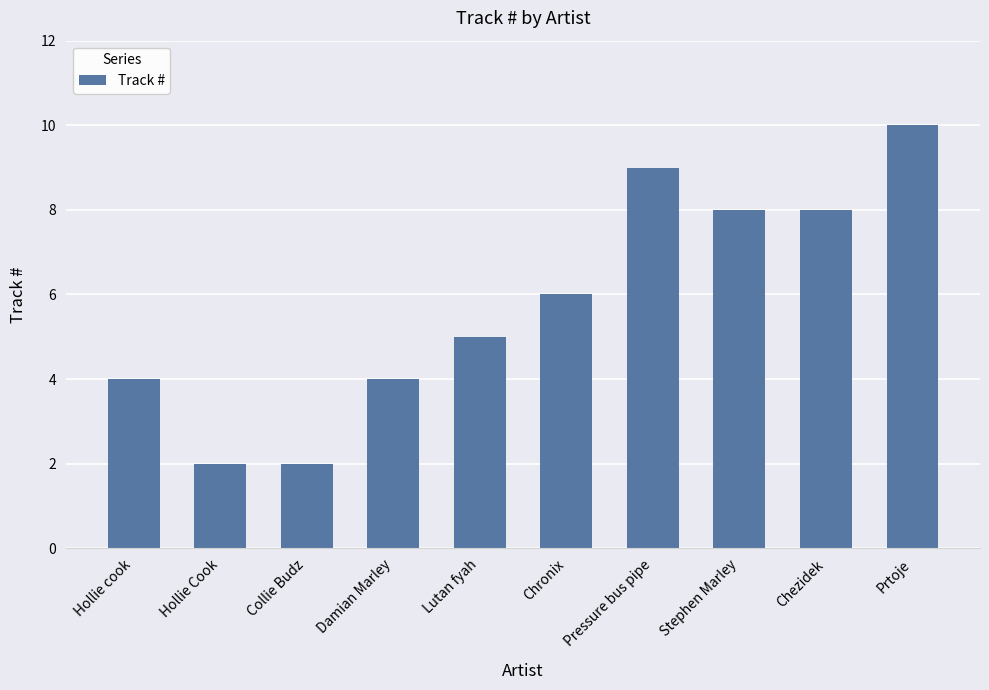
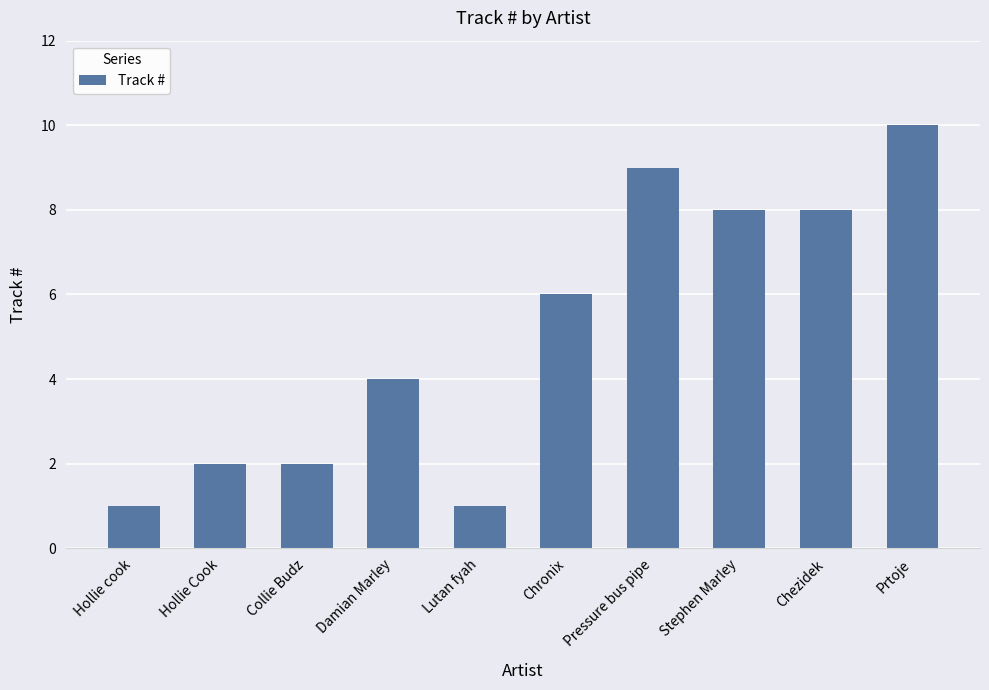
Hollie cook: 4 -> 1
Lutan fyah: 5 -> 1
